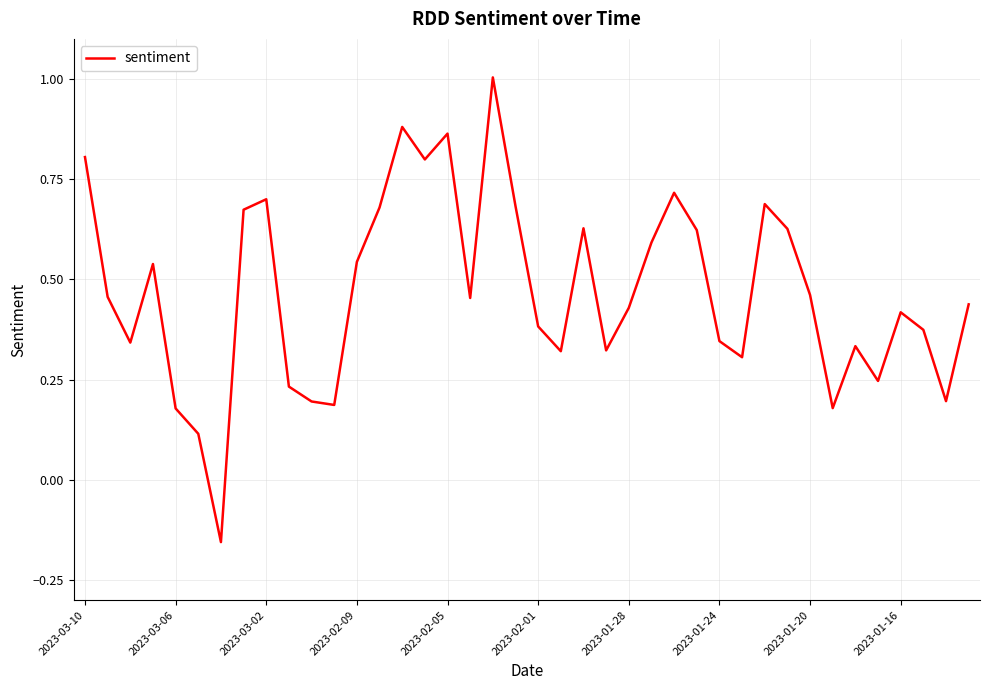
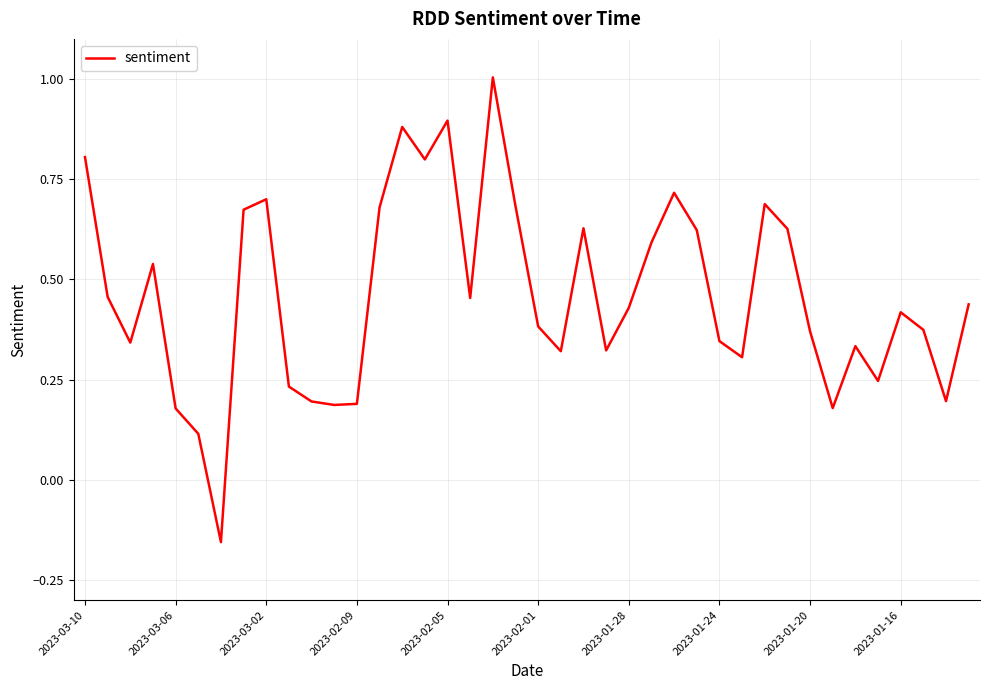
2023-02-09: 0.54 -> 0.19
2023-02-05: 0.86 -> 0.90
2023-01-20: 0.46 -> 0.37
